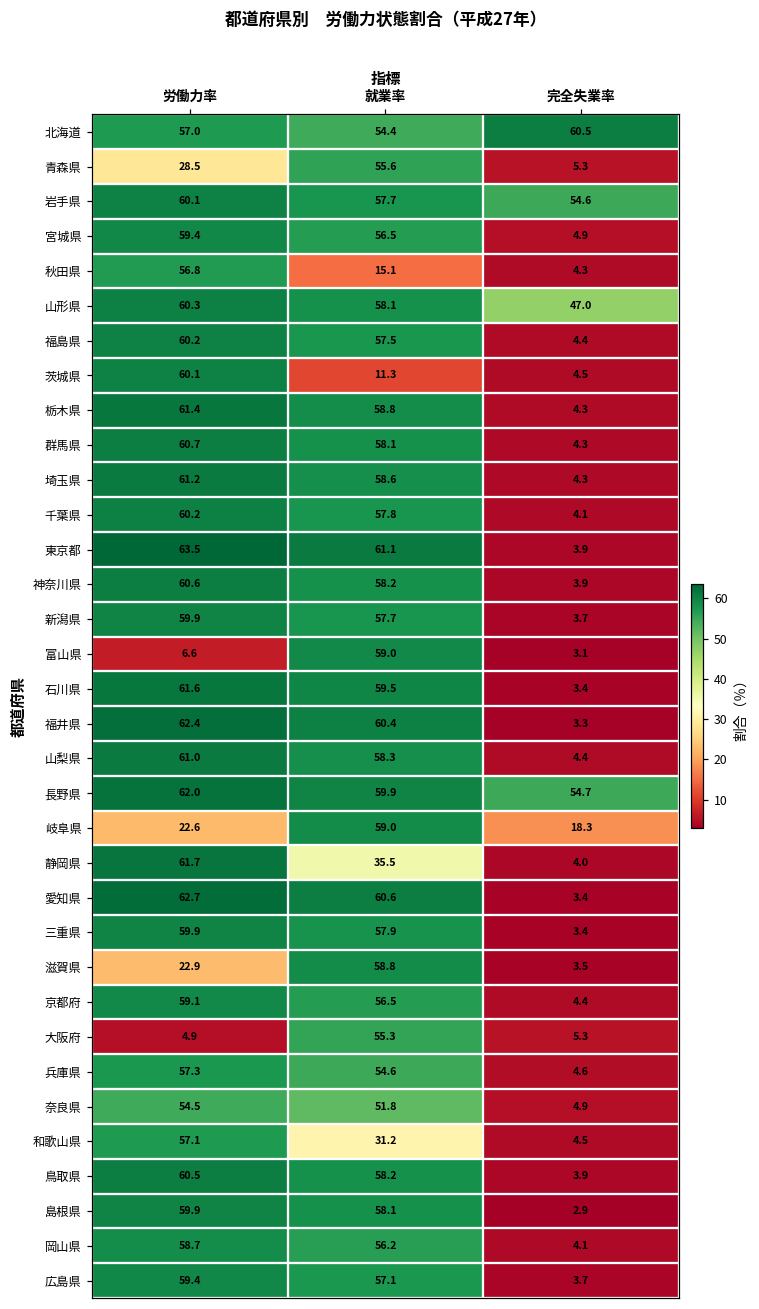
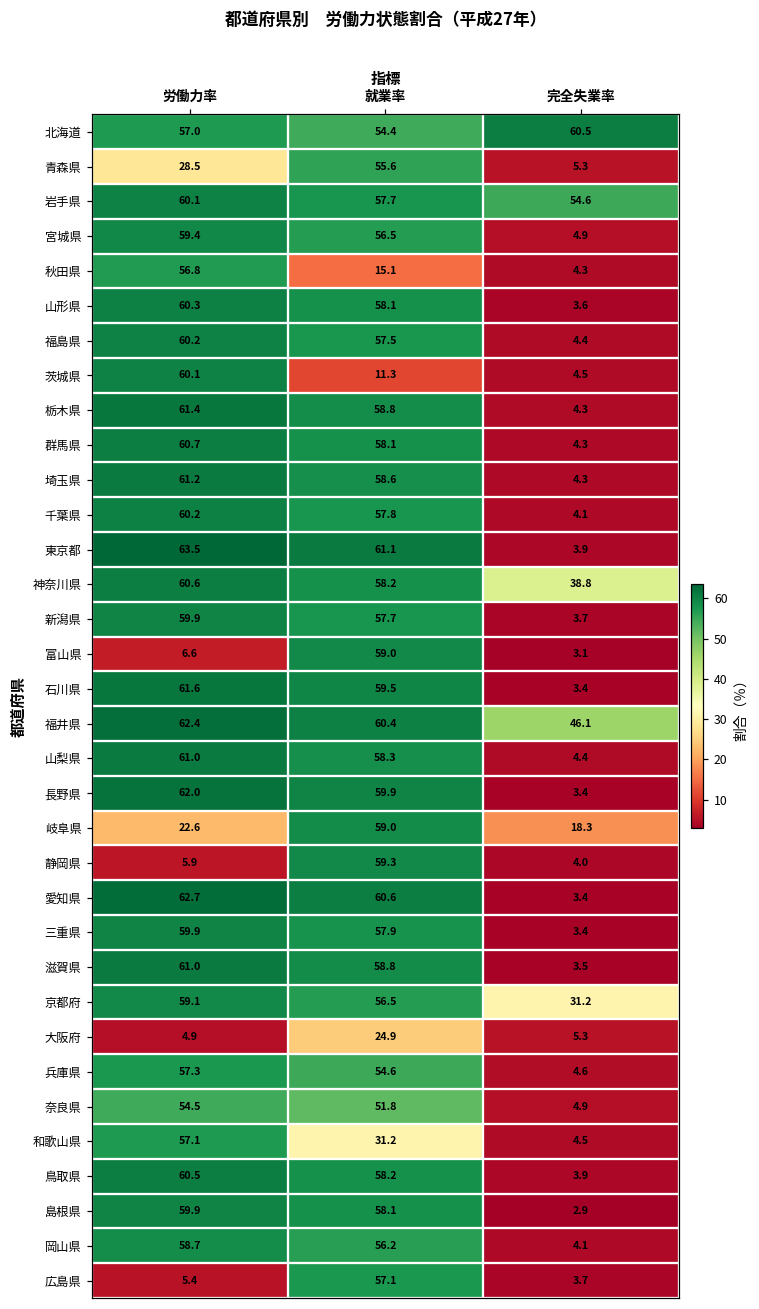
山形県, 完全失業率: 47.0 -> 3.6
神奈川県, 完全失業率: 3.9 -> 38.8
福井県, 完全失業率: 3.3 -> 46.1
長野県, 完全失業率: 54.7 -> 3.4
静岡県, 労働力率: 61.7 -> 5.9
静岡県, 就業率: 35.5 -> 59.3
滋賀県, 労働力率: 22.9 -> 61.0
京都府, 完全失業率: 4.4 -> 31.2
大阪府, 就業率: 55.3 -> 24.9
広島県, 労働力率: 59.4 -> 5.4
